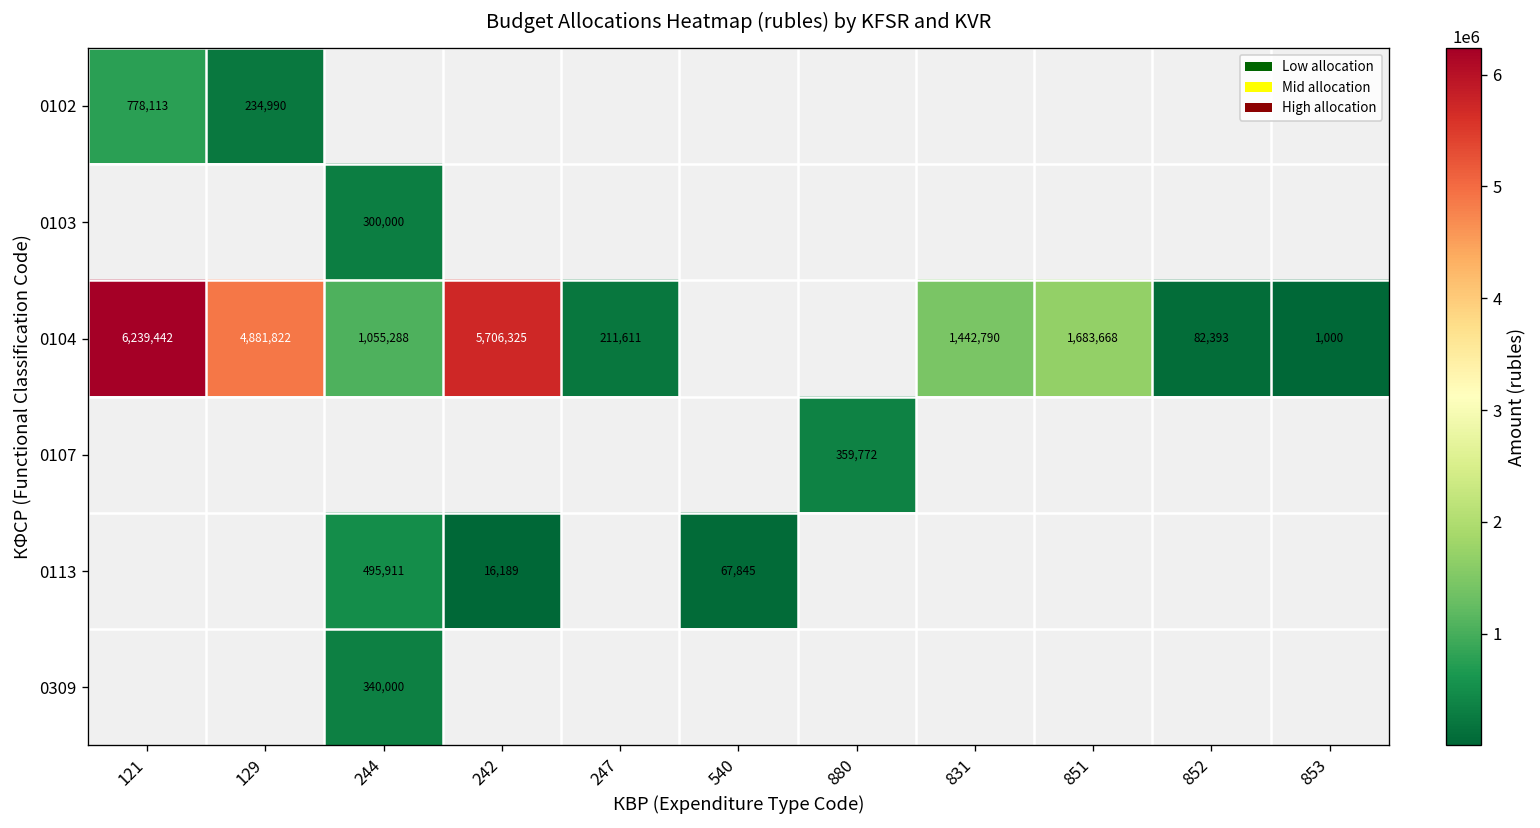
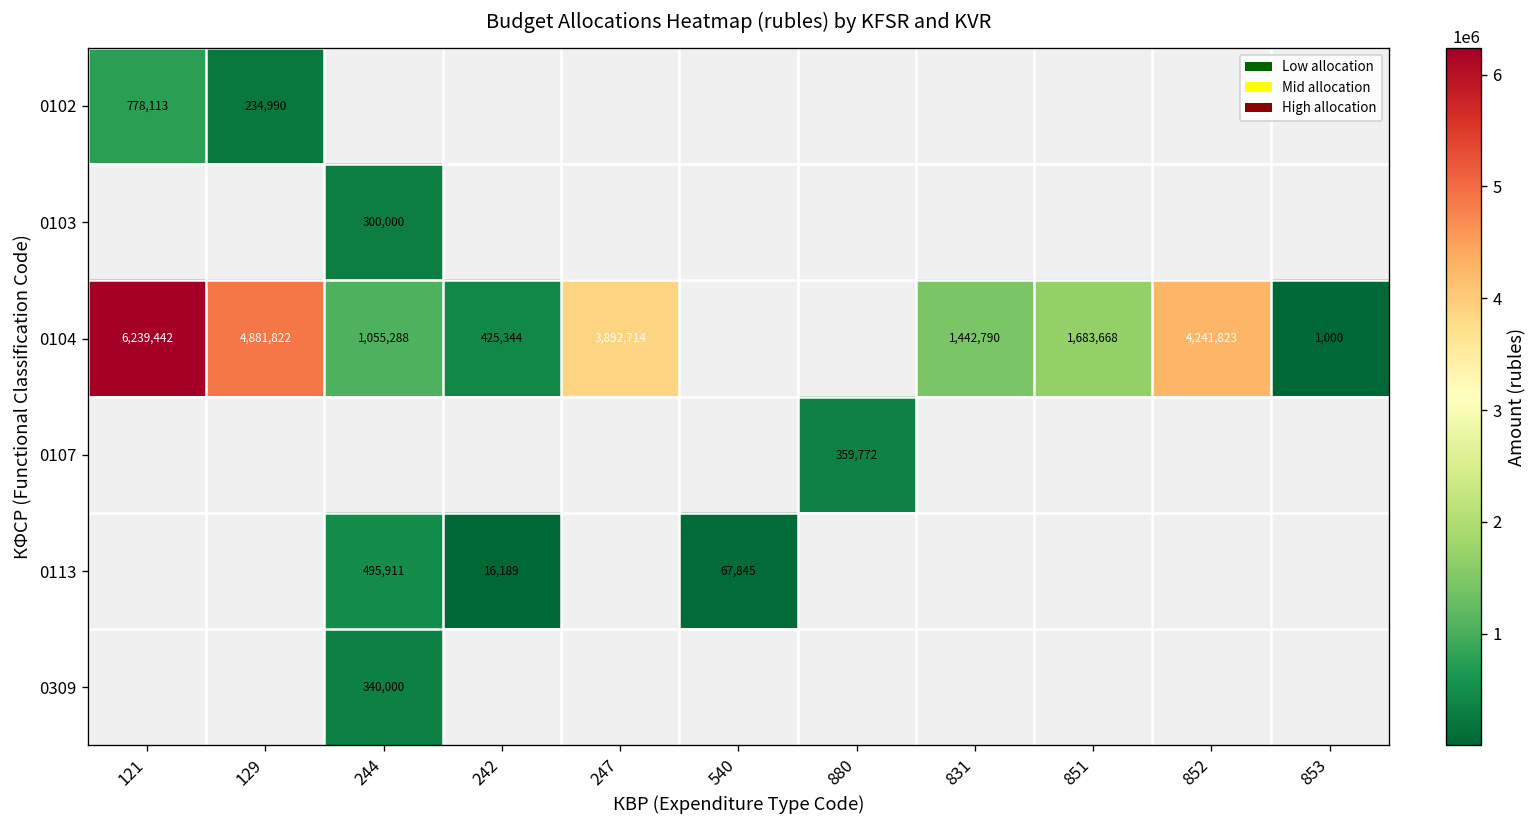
0104, 242: 5,706,325 -> 425,344
0104, 247: 211,611 -> 3,892,714
0104, 852: 82,393 -> 4,241,823
